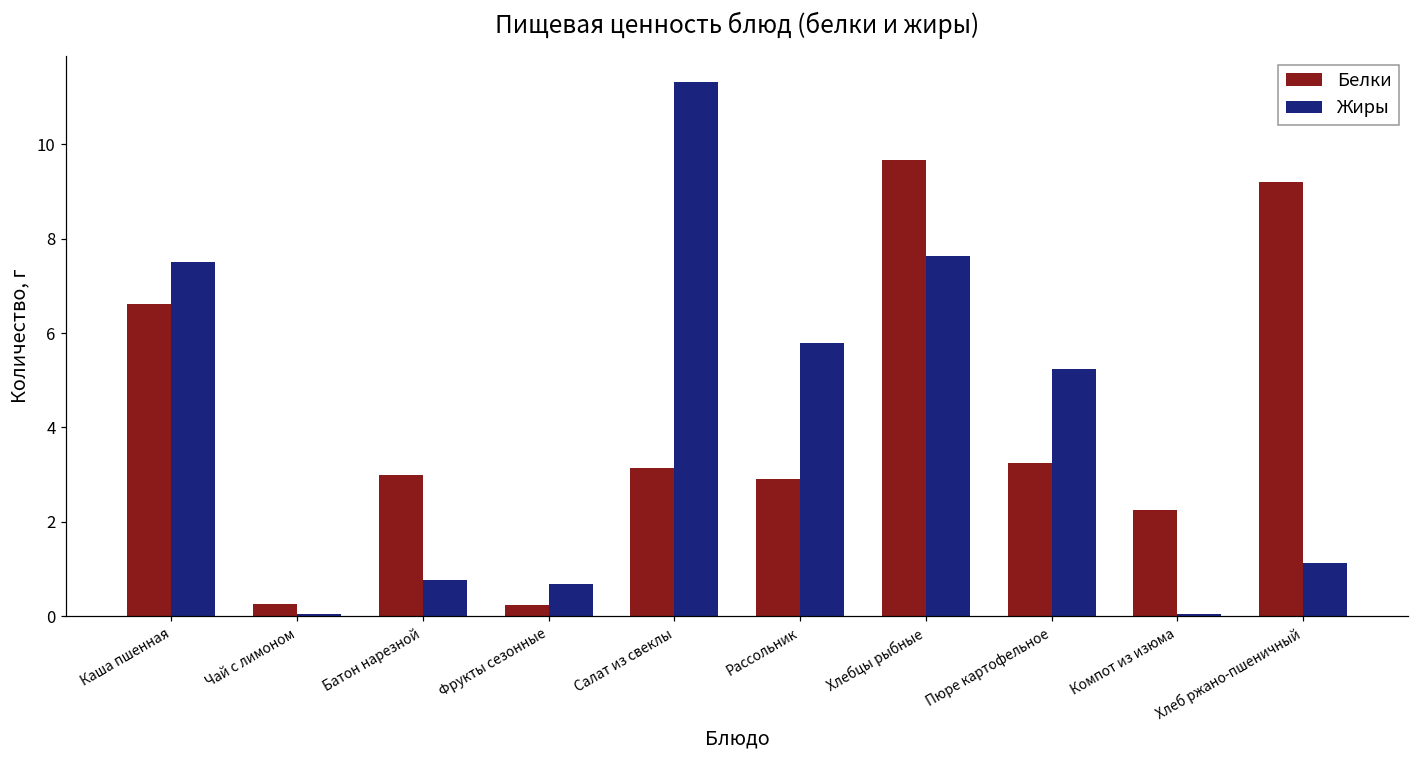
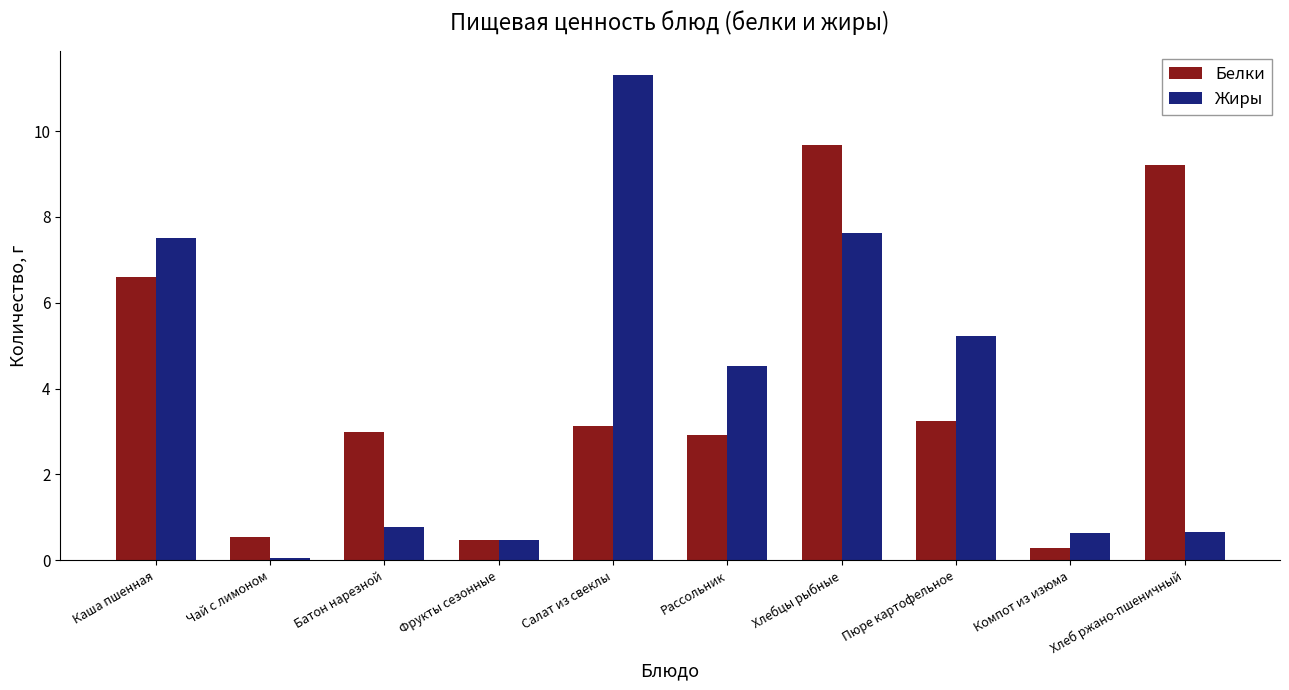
Белки, Чай с лимоном: 0.3 -> 0.5
Белки, Фрукты сезонные: 0.3 -> 0.5
Жиры, Фрукты сезонные: 0.7 -> 0.5
Жиры, Рассольник: 5.8 -> 4.5
Белки, Компот из изюма: 2.2 -> 0.3
Жиры, Компот из изюма: 0.1 -> 0.6
Жиры, Хлеб ржано-пшеничный: 1.1 -> 0.7
